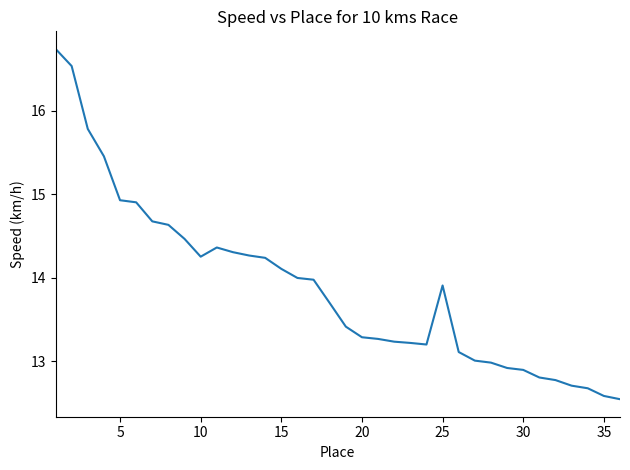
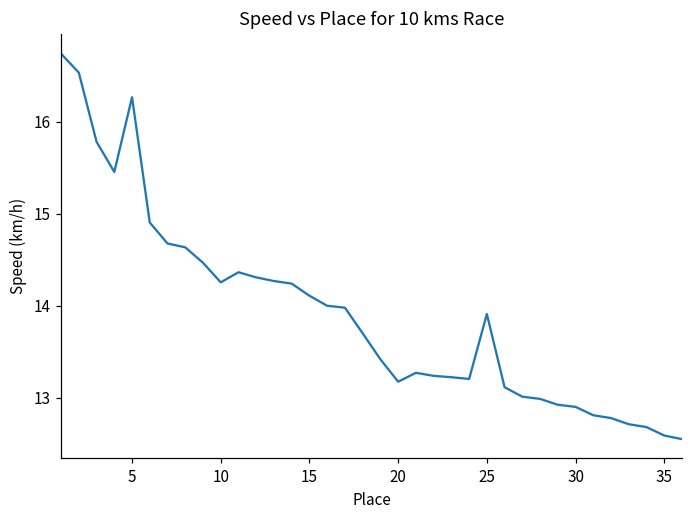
5: 14.9 -> 16.3
20: 13.3 -> 13.2
